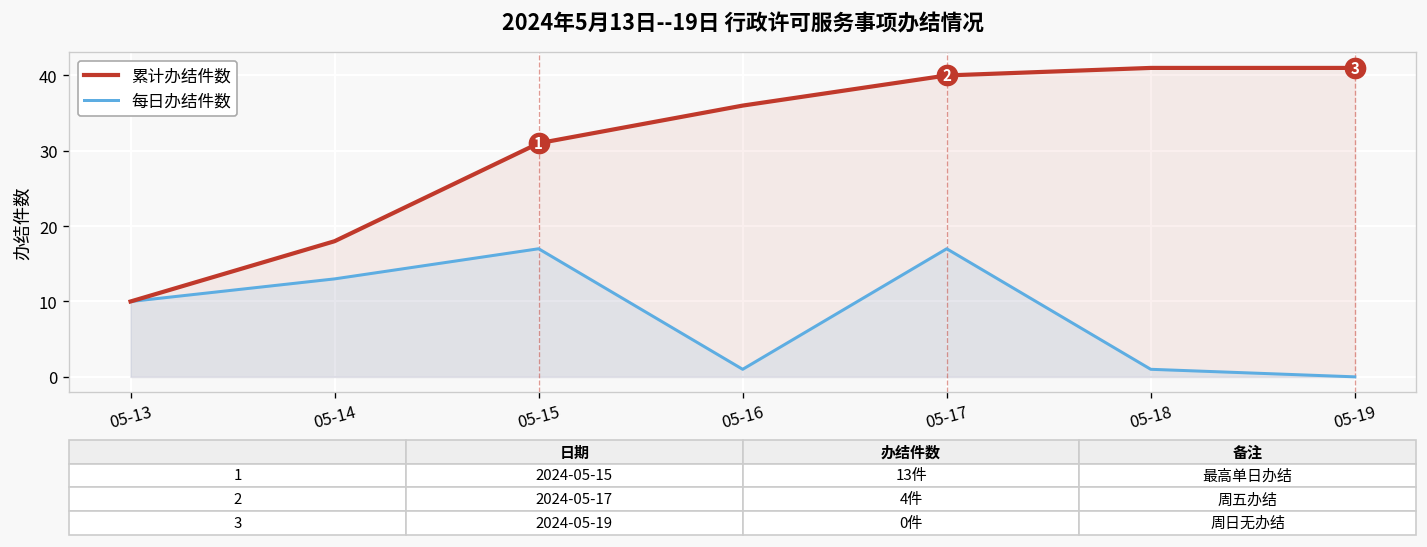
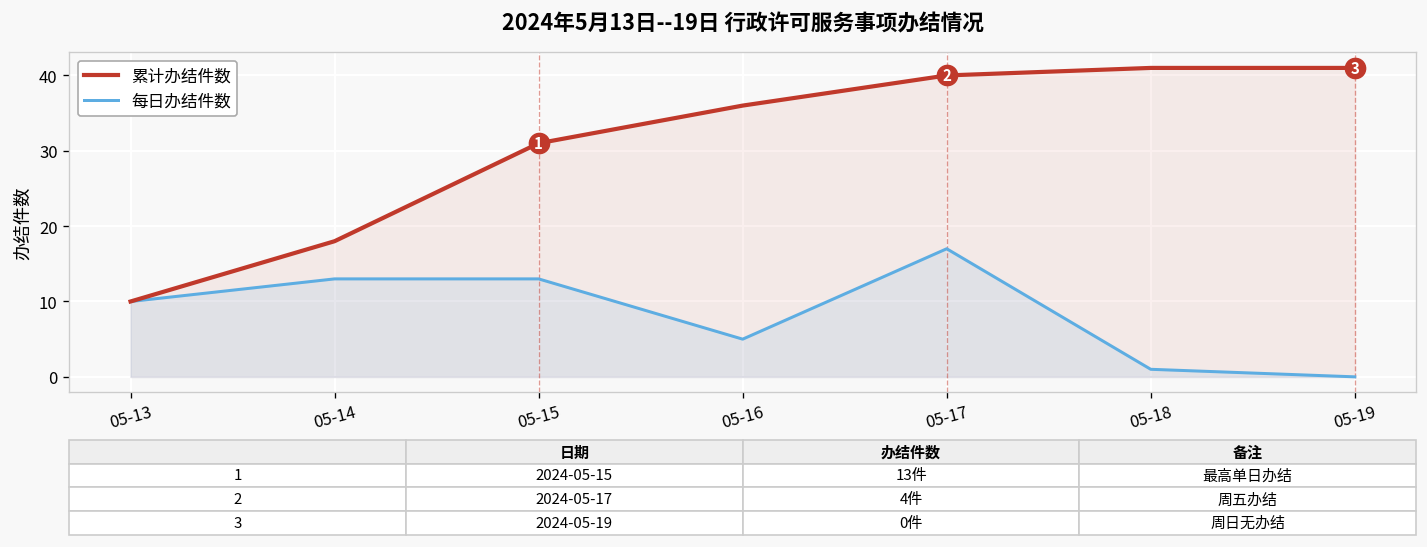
每日办结件数, 05-15: 17 -> 13
每日办结件数, 05-16: 1 -> 5
